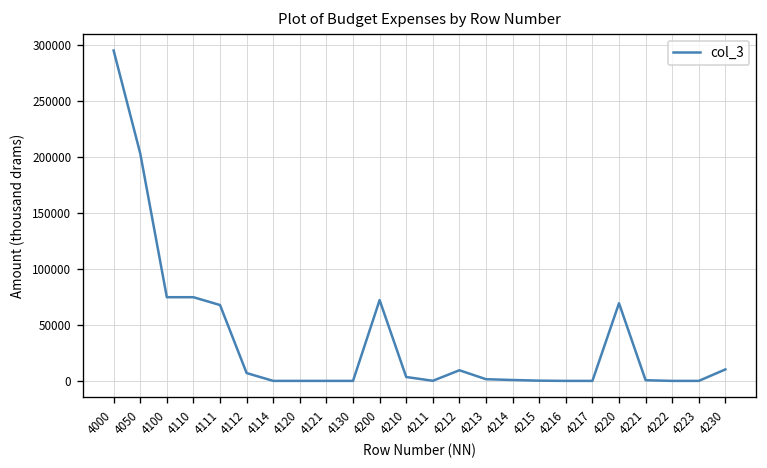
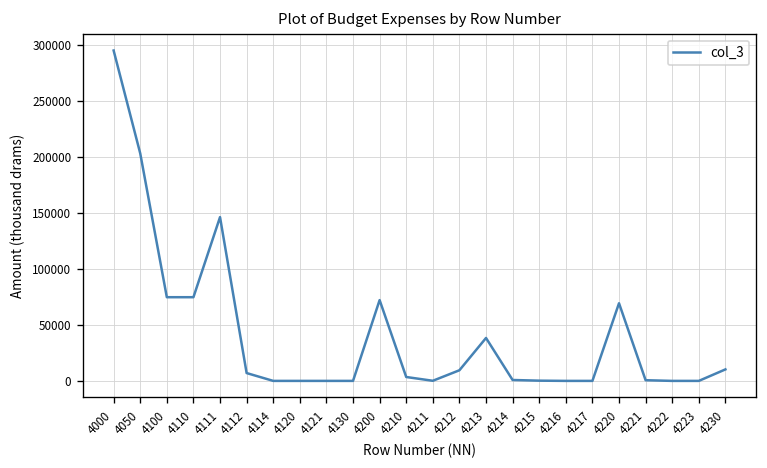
4111: 70000 -> 150000
4213: 0 -> 40000
